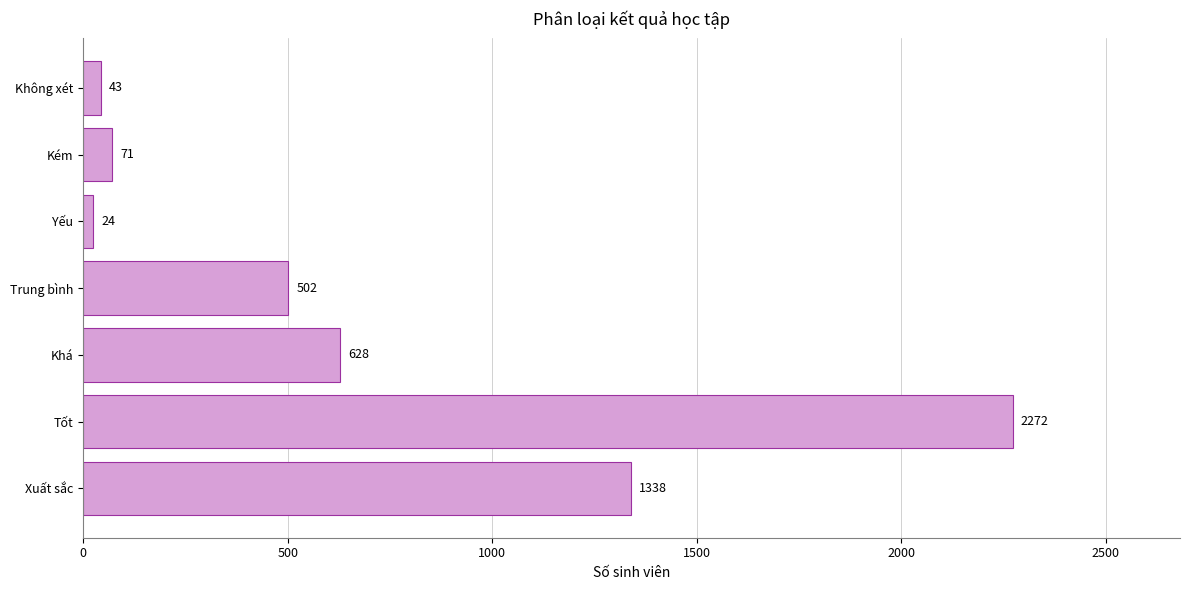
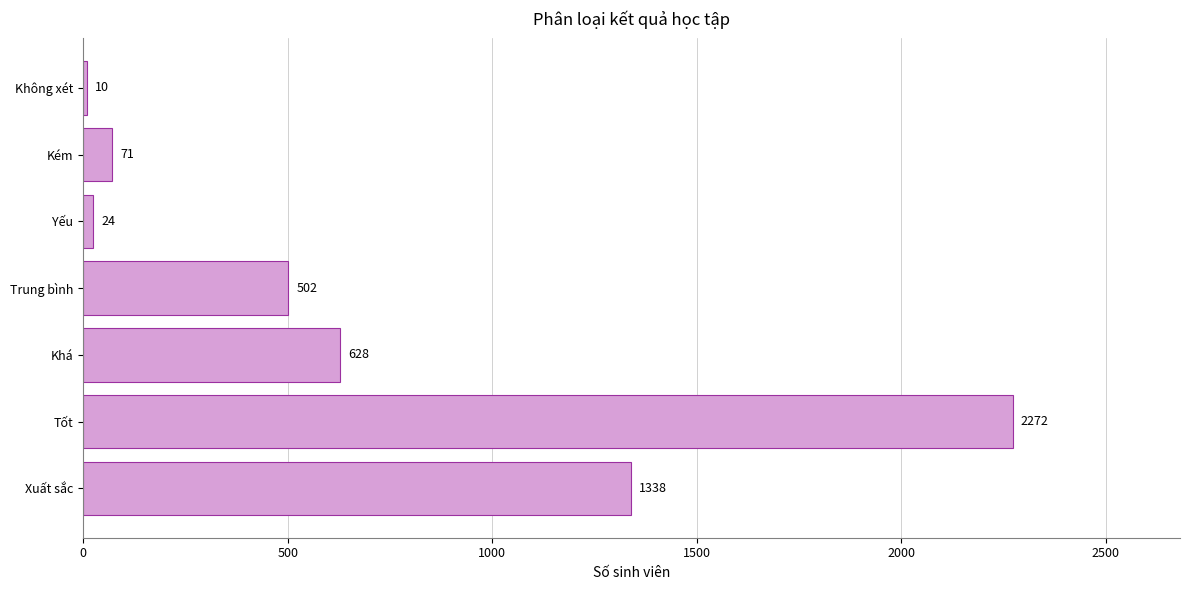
Không xét: 43 -> 10
